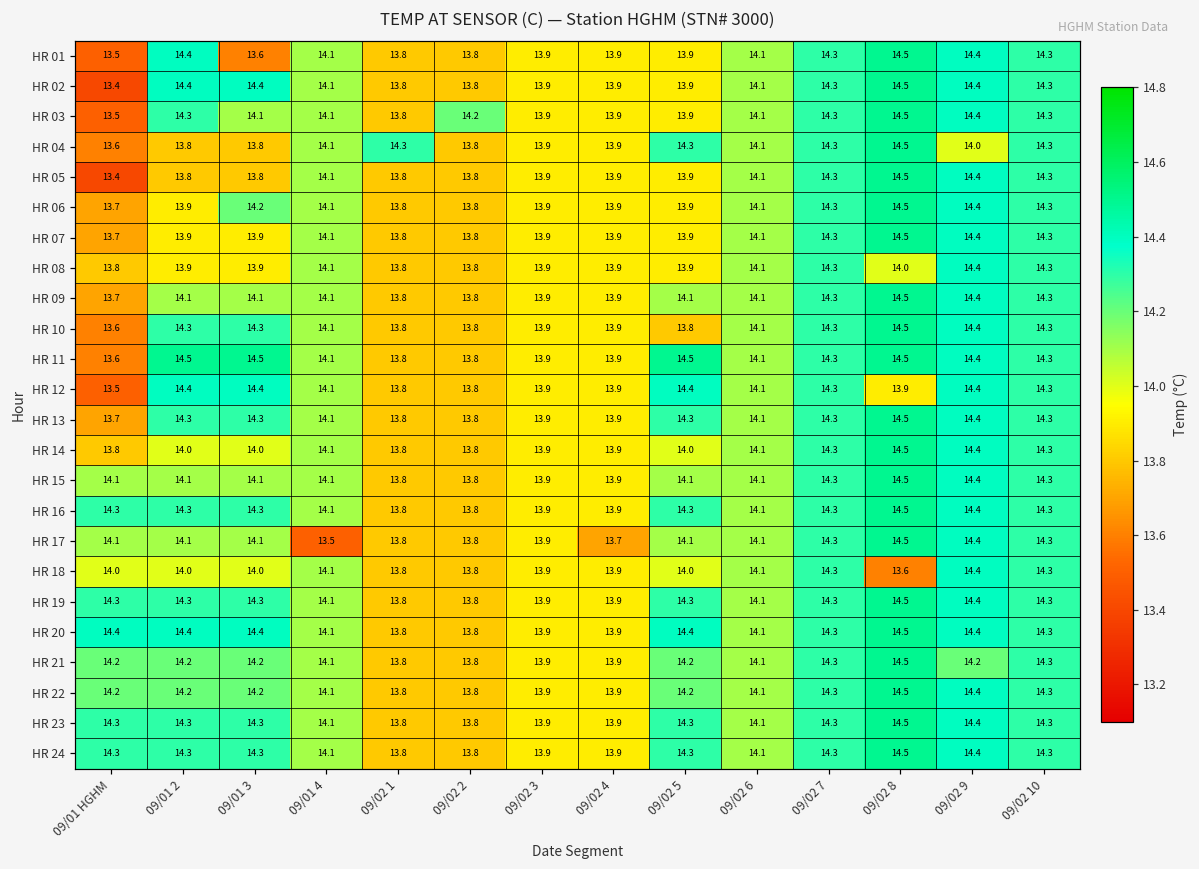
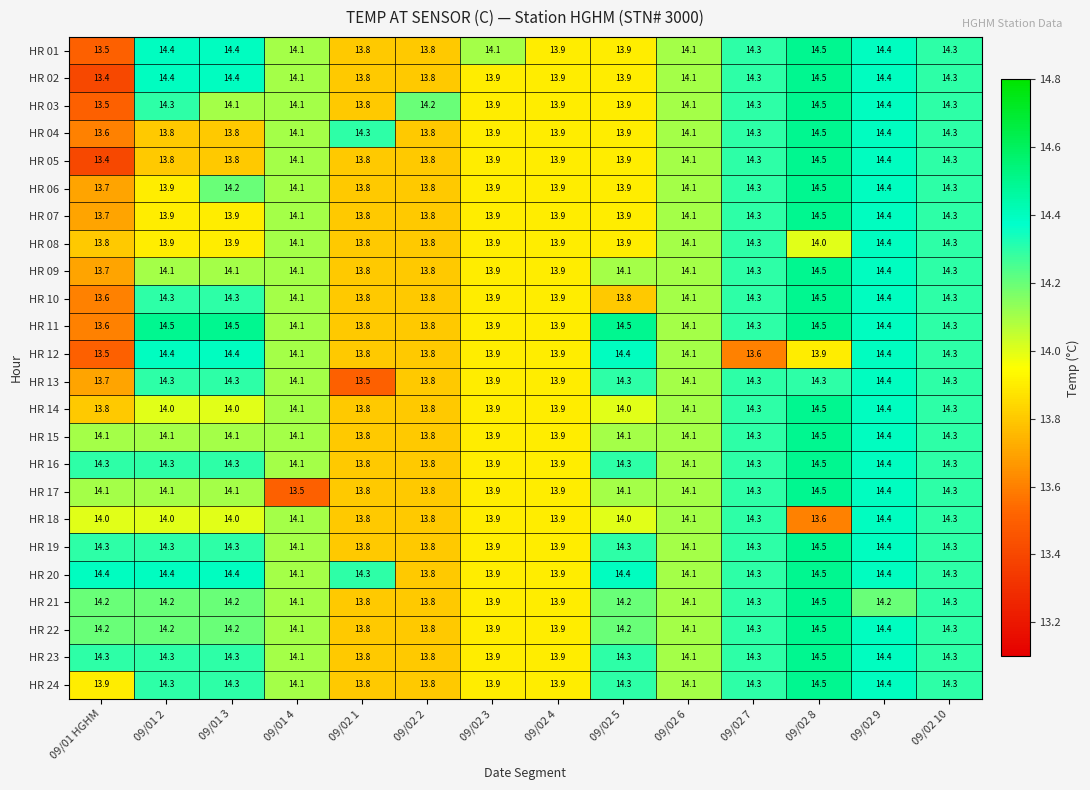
HR 01, 09/01 3: 13.6 -> 14.4
HR 01, 09/02 3: 13.9 -> 14.1
HR 04, 09/02 5: 14.3 -> 13.9
HR 04, 09/02 9: 14.0 -> 14.4
HR 12, 09/02 7: 14.3 -> 13.6
HR 13, 09/02 1: 13.8 -> 13.5
HR 13, 09/02 8: 14.5 -> 14.3
HR 17, 09/02 4: 13.7 -> 13.9
HR 20, 09/02 1: 13.8 -> 14.3
HR 24, 09/01 HGHM: 14.3 -> 13.9
